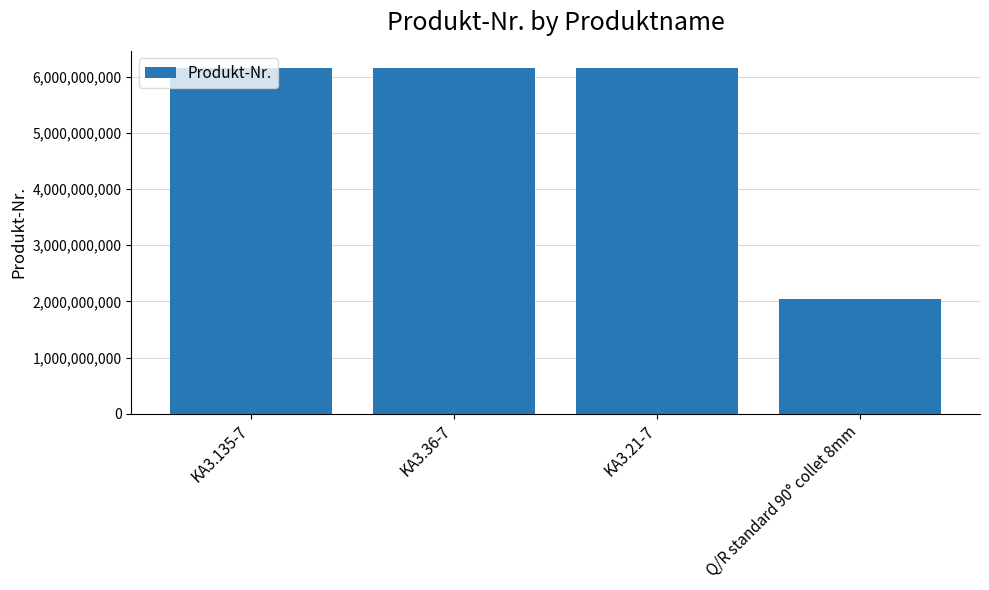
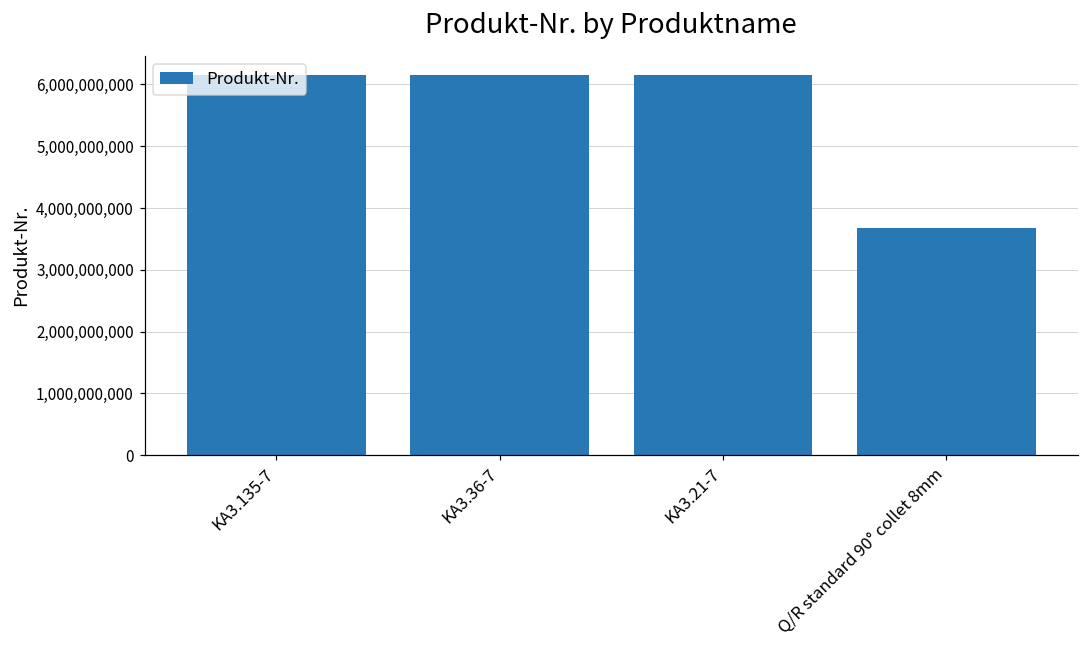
Q/R standard 90° collet 8mm: 2,100,000,000 -> 3,700,000,000
